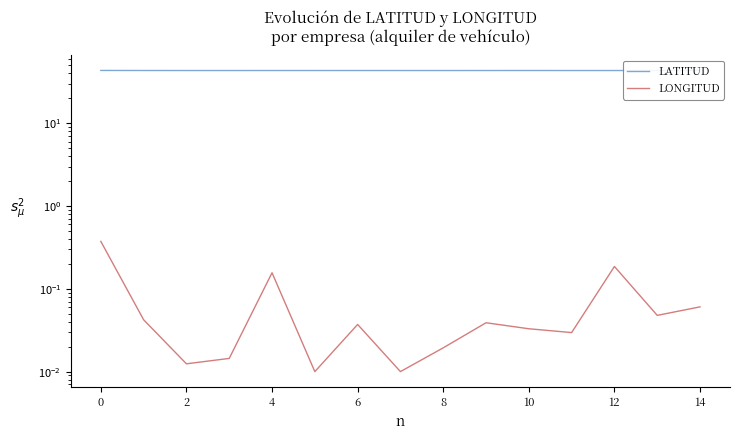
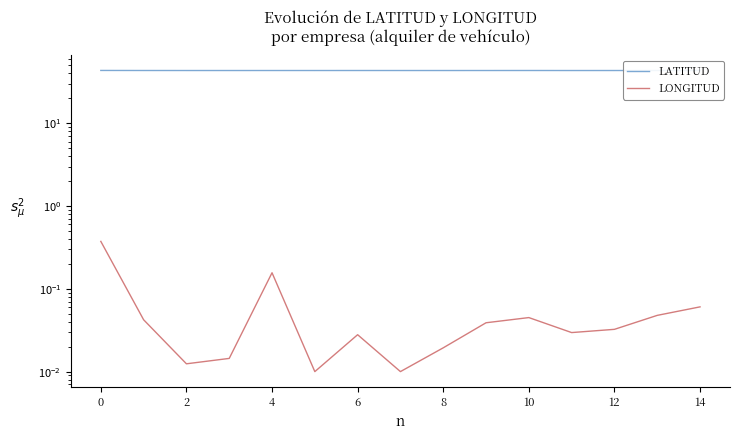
LONGITUD, 6: 0.04 -> 0.028
LONGITUD, 10: 0.033 -> 0.04
LONGITUD, 12: 0.19 -> 0.032
